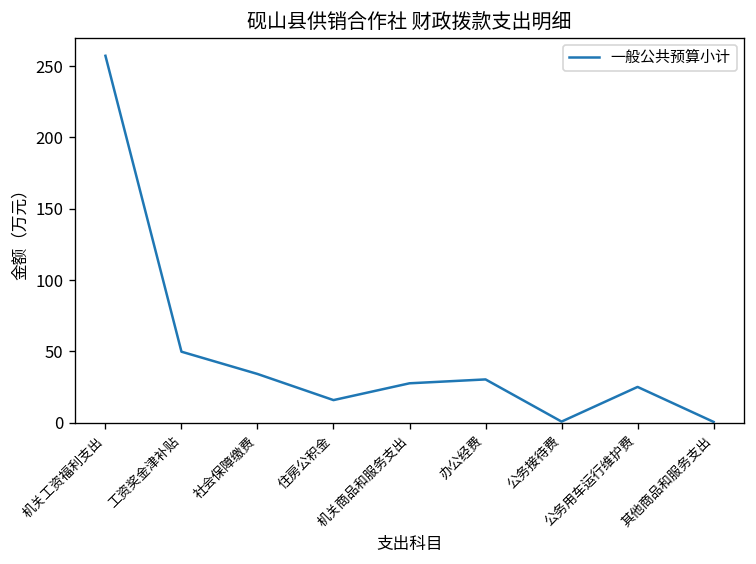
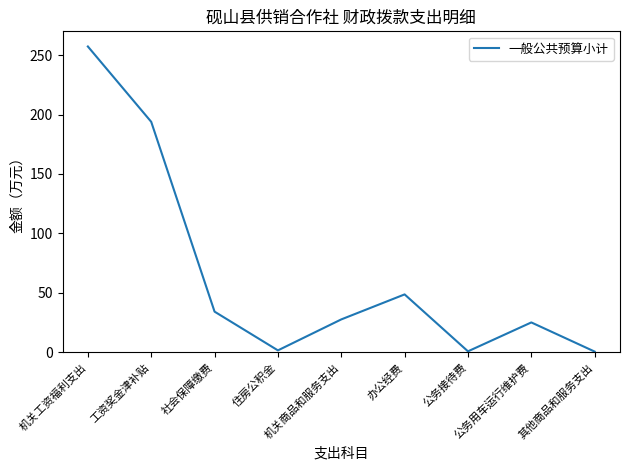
工资奖金津补贴: 50 -> 194
住房公积金: 16 -> 2
办公经费: 30 -> 49
